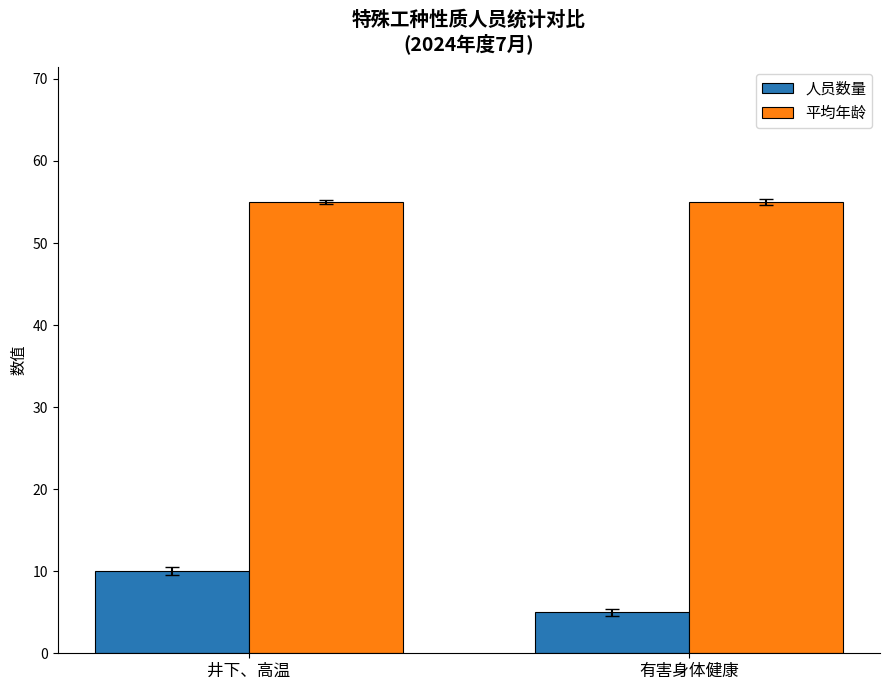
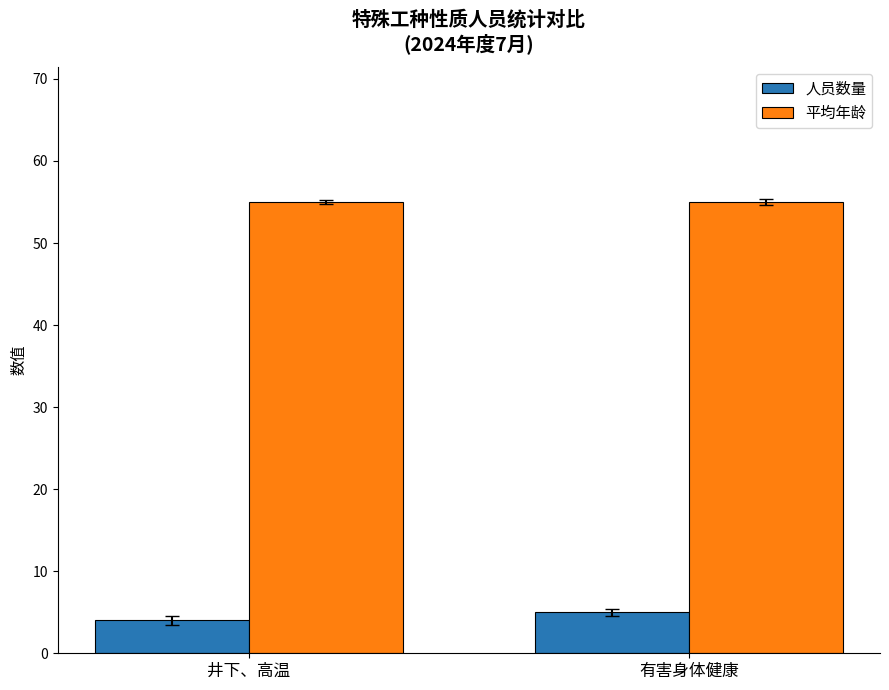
人员数量, 井下、高温: 10 -> 4
